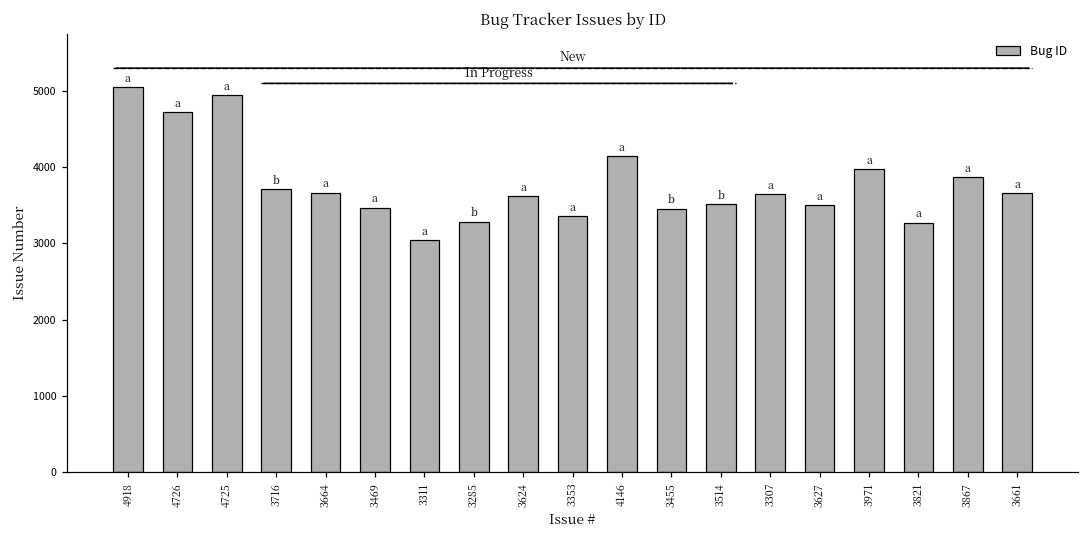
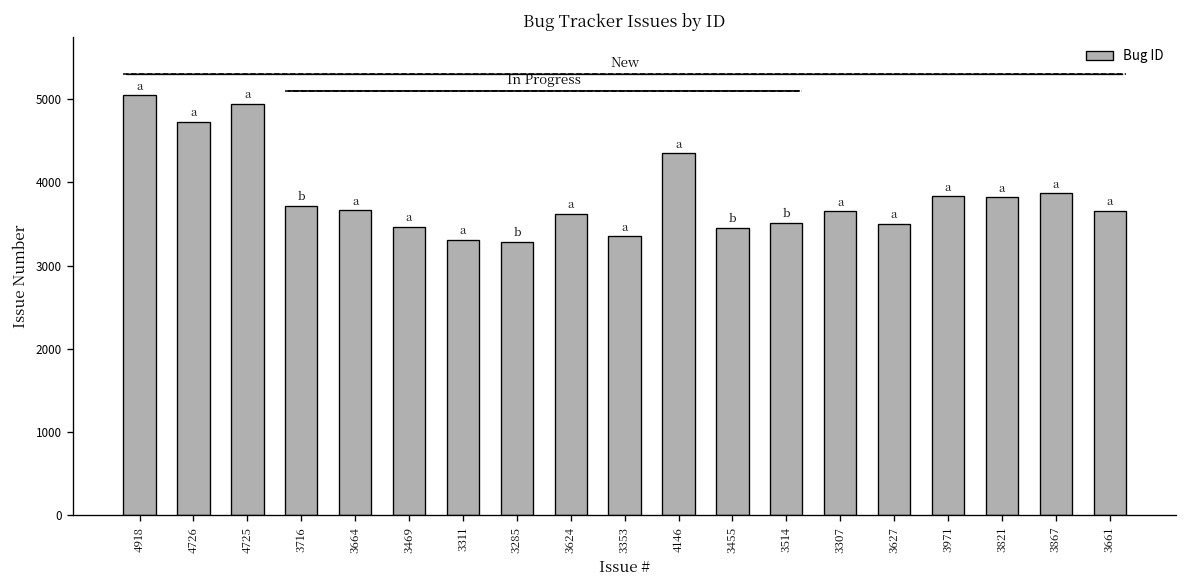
Bug ID, 3311: 3000 -> 3300
Bug ID, 4146: 4100 -> 4300
Bug ID, 3971: 4000 -> 3800
Bug ID, 3821: 3300 -> 3800
